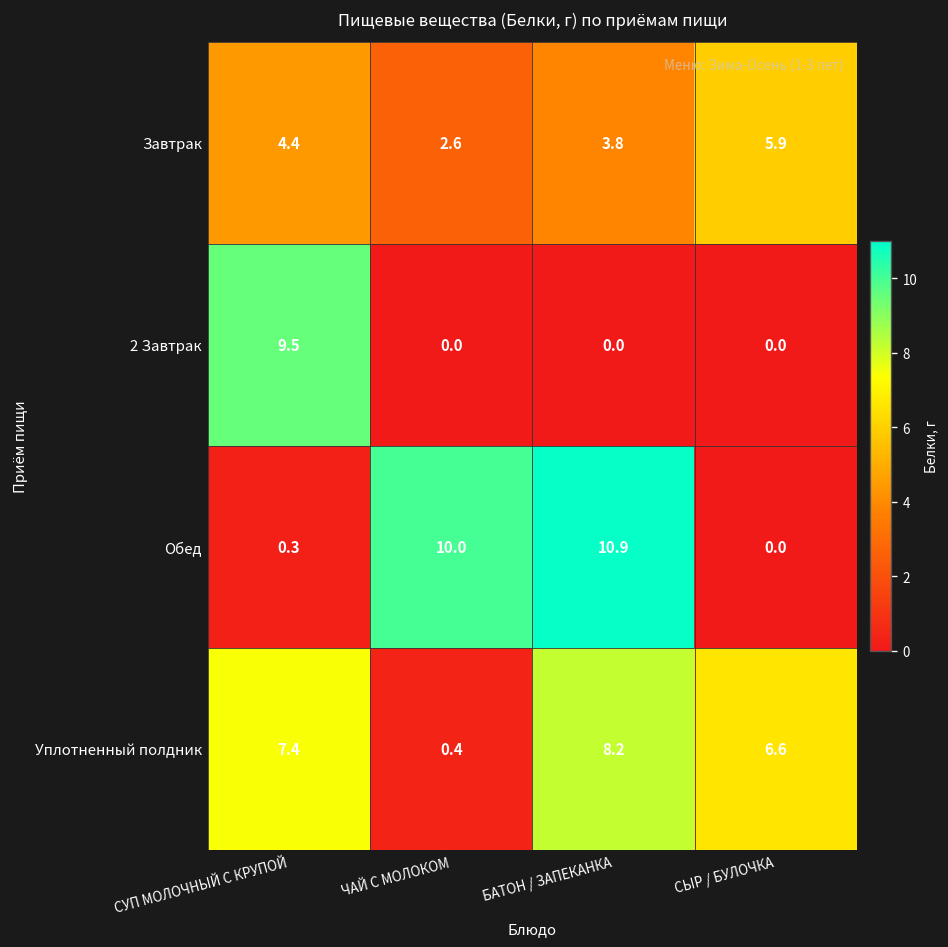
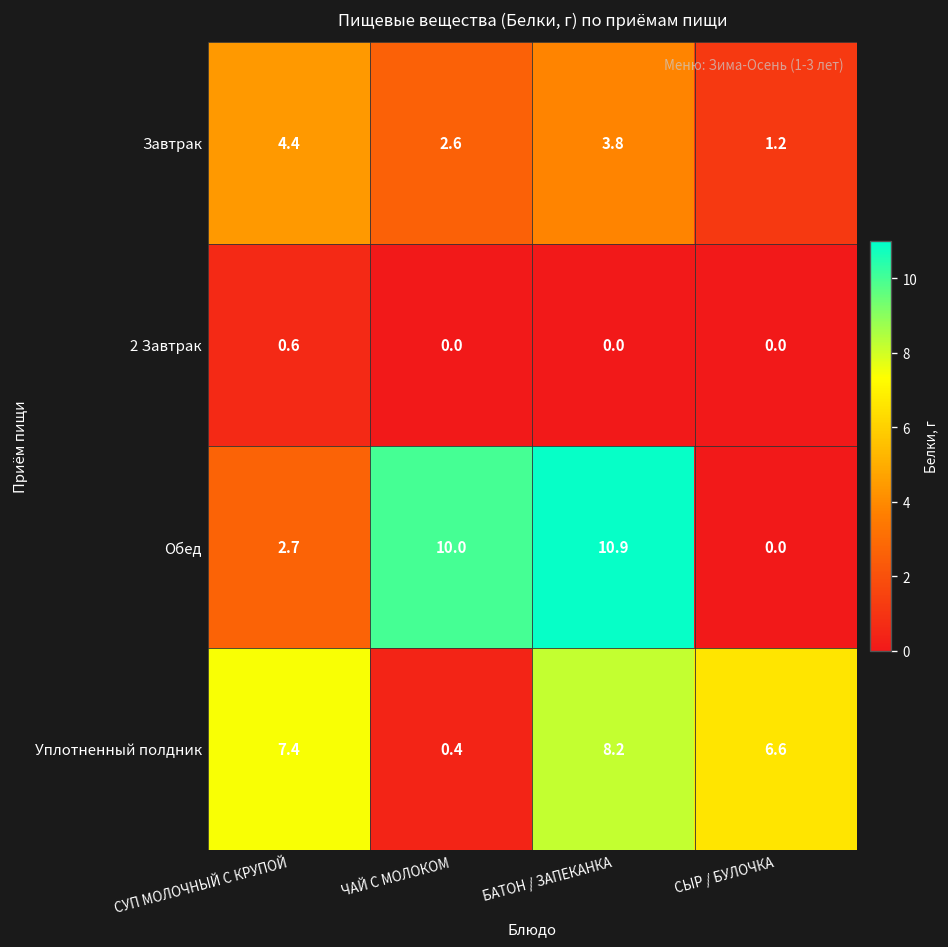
Завтрак, СЫР / БУЛОЧКА: 5.9 -> 1.2
2 Завтрак, СУП МОЛОЧНЫЙ С КРУПОЙ: 9.5 -> 0.6
Обед, СУП МОЛОЧНЫЙ С КРУПОЙ: 0.3 -> 2.7
